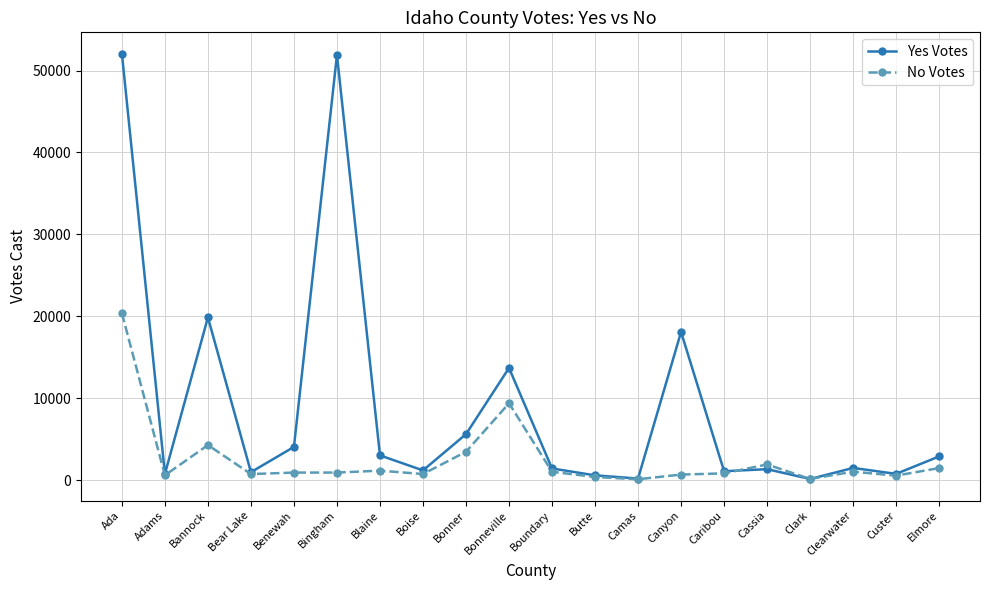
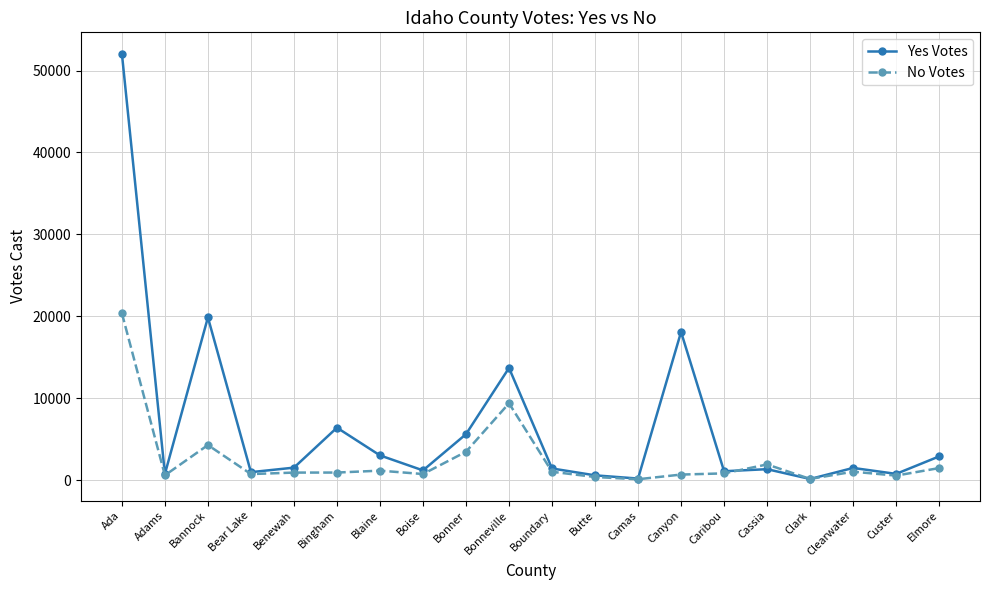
Yes Votes, Benewah: 4000 -> 2000
Yes Votes, Bingham: 52000 -> 6000
